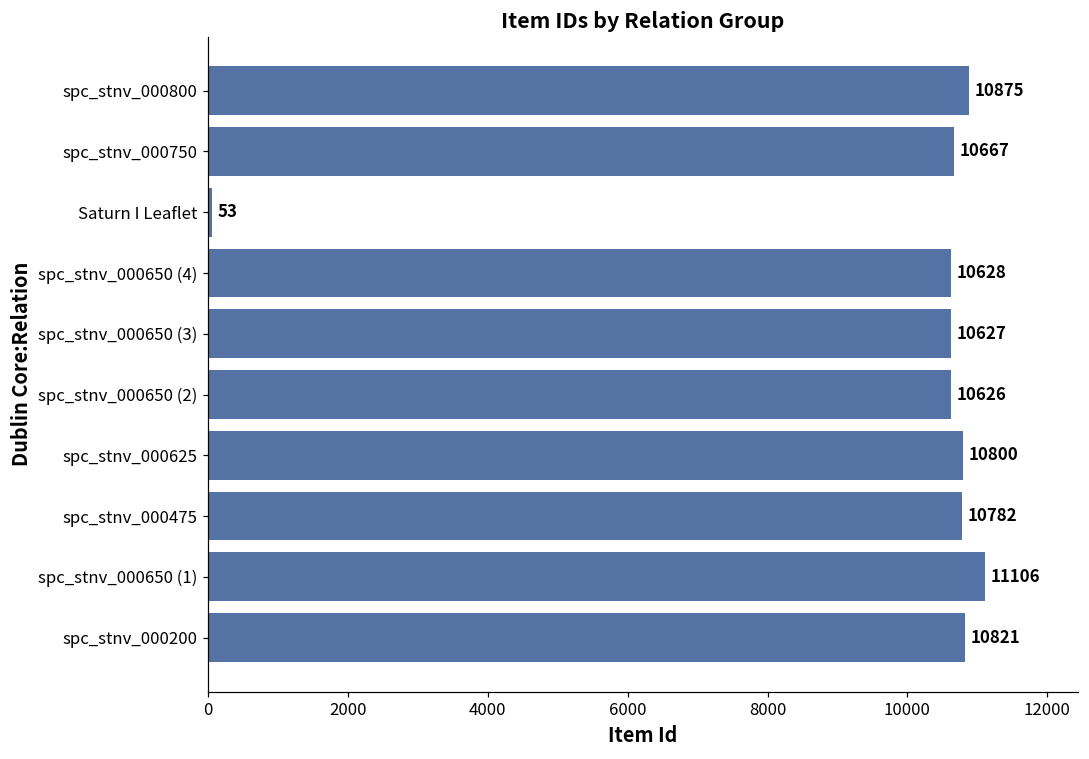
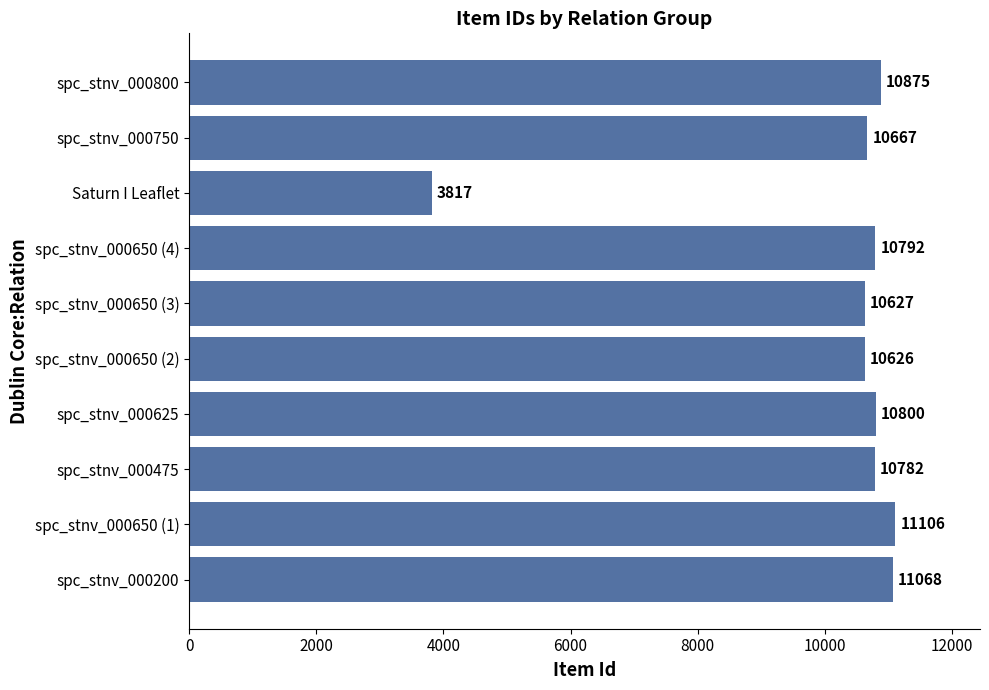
Saturn I Leaflet: 53 -> 3817
spc_stnv_000650 (4): 10628 -> 10792
spc_stnv_000200: 10821 -> 11068
